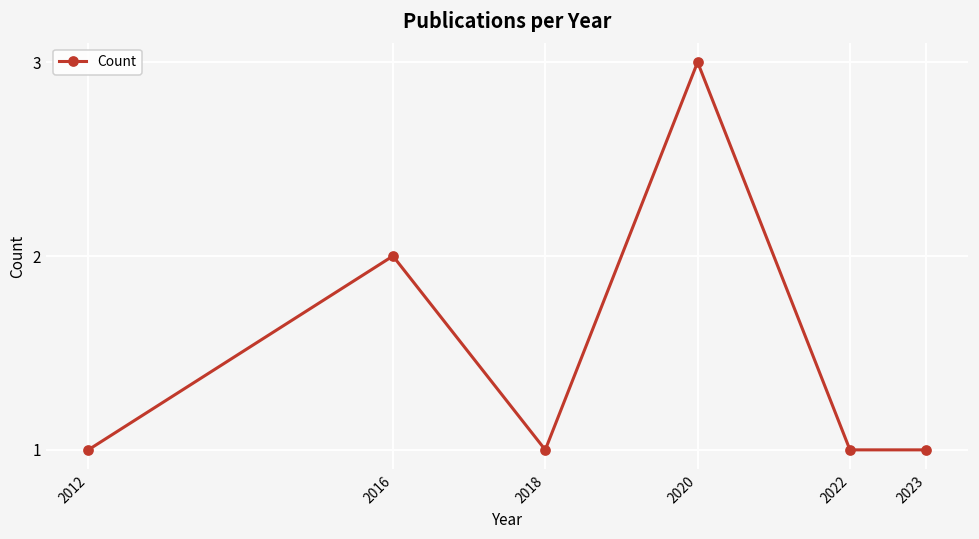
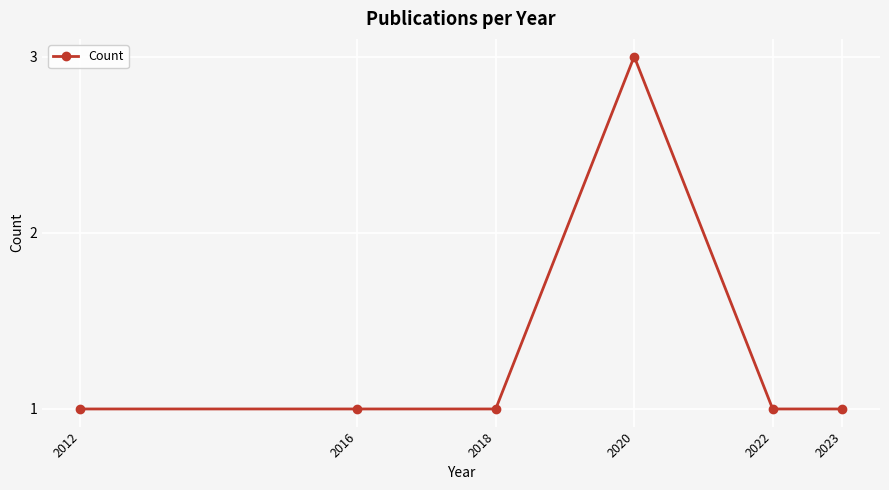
2016: 2 -> 1
